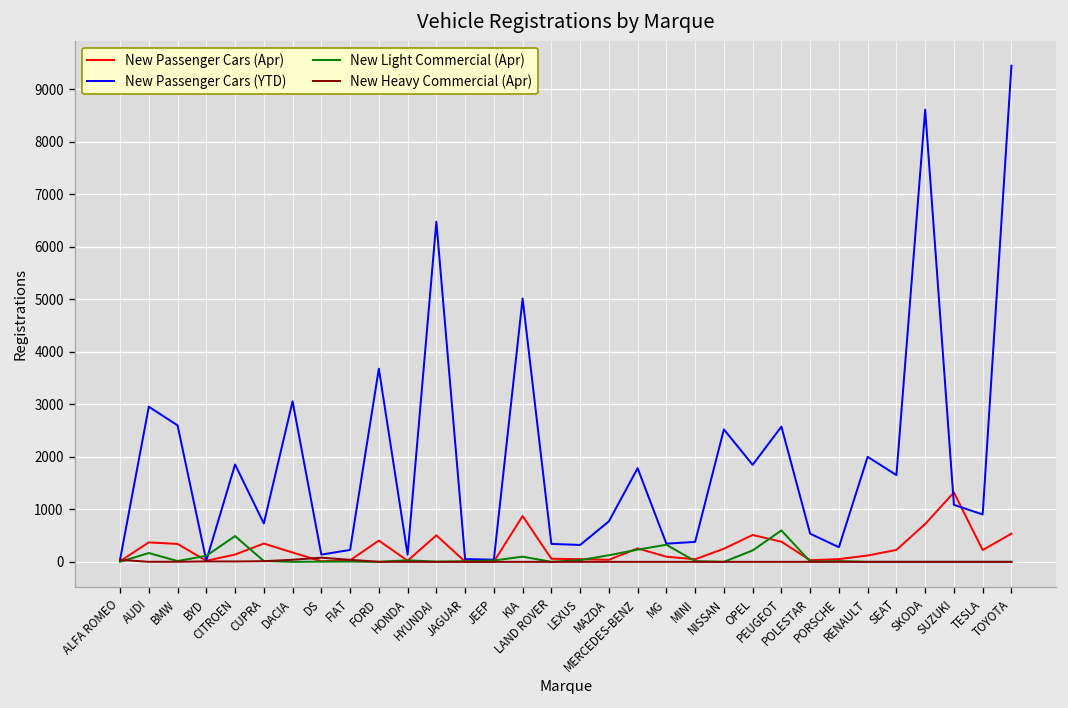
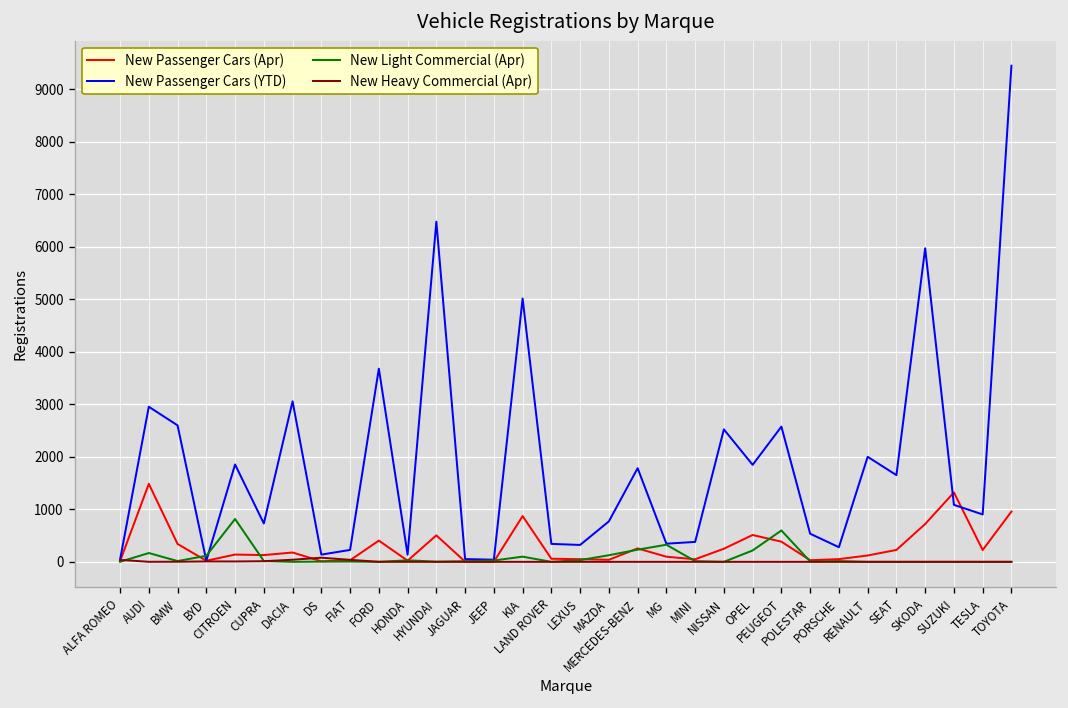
New Passenger Cars (Apr), AUDI: 400 -> 1500
New Light Commercial (Apr), CITROEN: 500 -> 800
New Passenger Cars (Apr), CUPRA: 300 -> 100
New Passenger Cars (YTD), SKODA: 8600 -> 6000
New Passenger Cars (Apr), TOYOTA: 500 -> 1000
